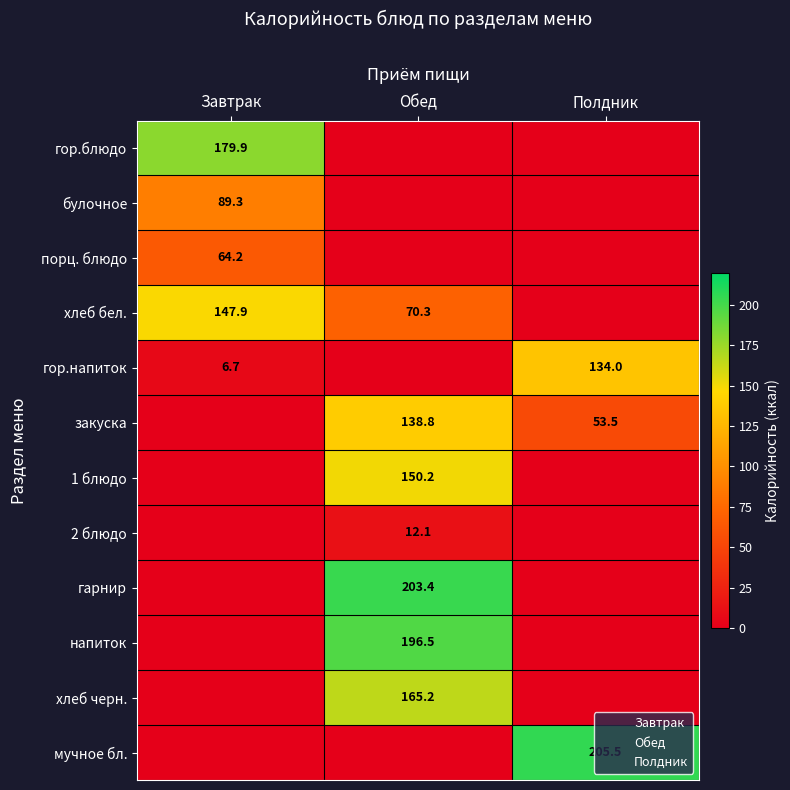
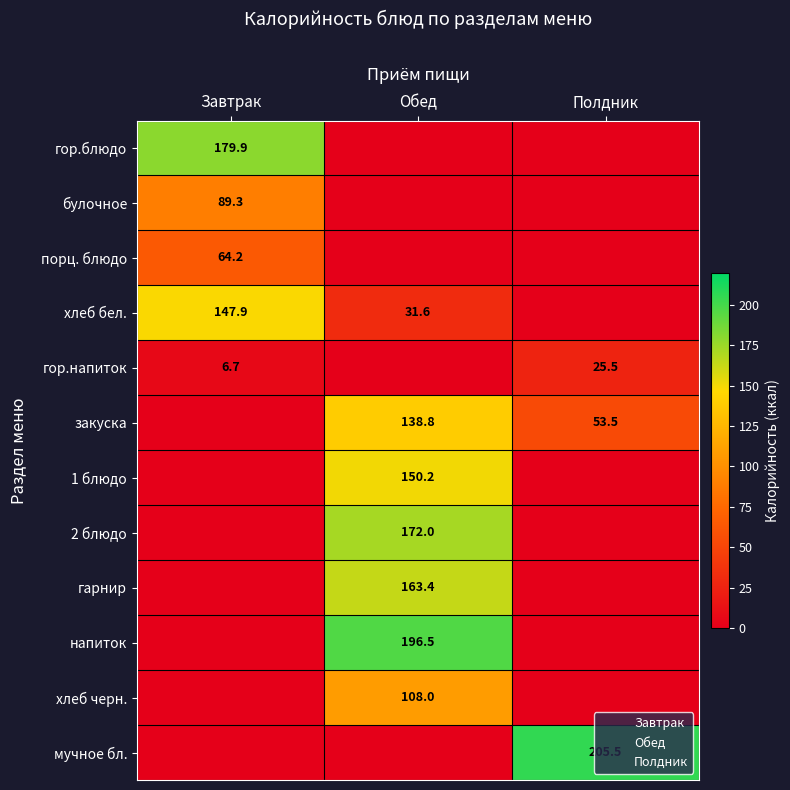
хлеб бел., Обед: 70.3 -> 31.6
гор.напиток, Полдник: 134.0 -> 25.5
2 блюдо, Обед: 12.1 -> 172.0
гарнир, Обед: 203.4 -> 163.4
хлеб черн., Обед: 165.2 -> 108.0
